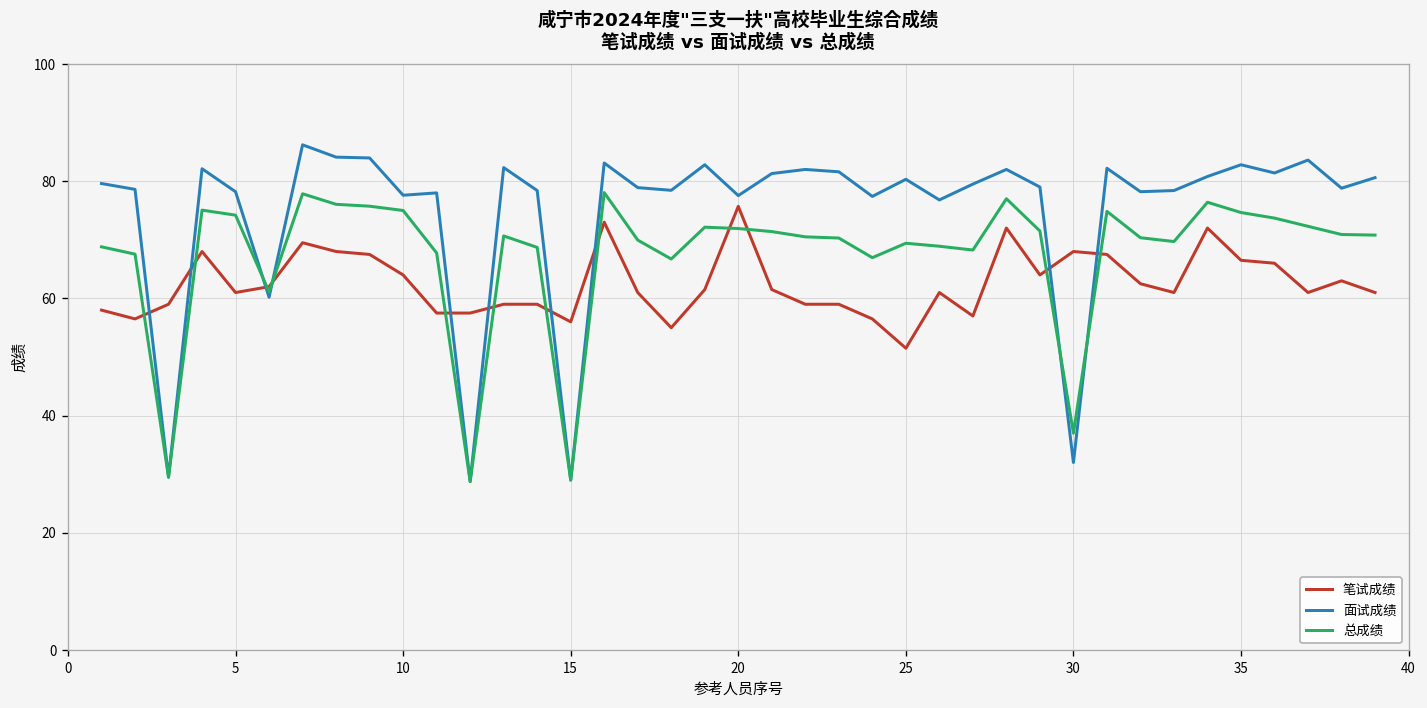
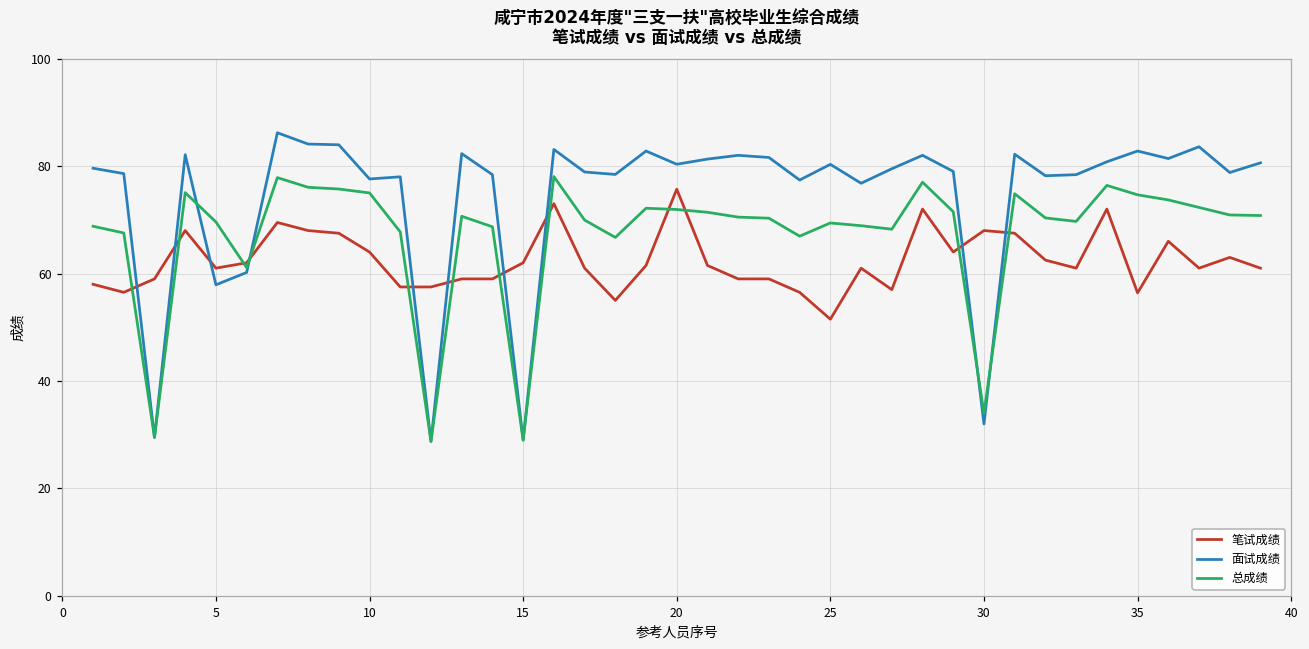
面试成绩, 5: 78 -> 58
总成绩, 5: 74 -> 70
笔试成绩, 15: 56 -> 62
面试成绩, 20: 78 -> 80
总成绩, 30: 37 -> 34
笔试成绩, 35: 67 -> 56
